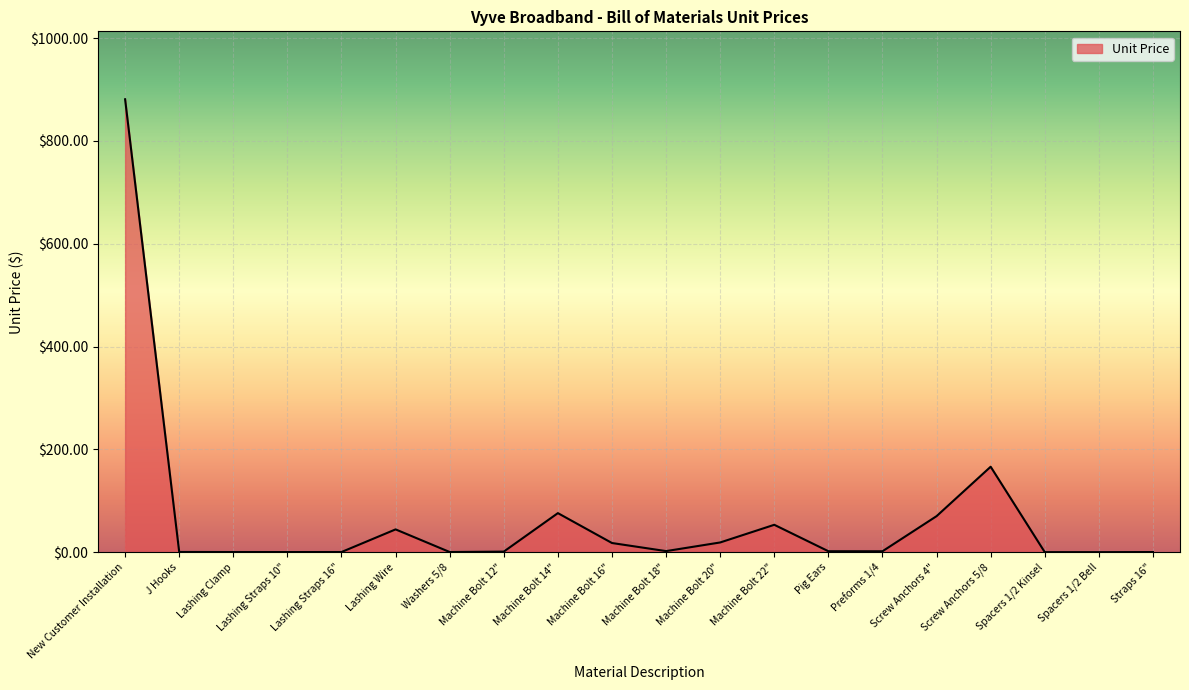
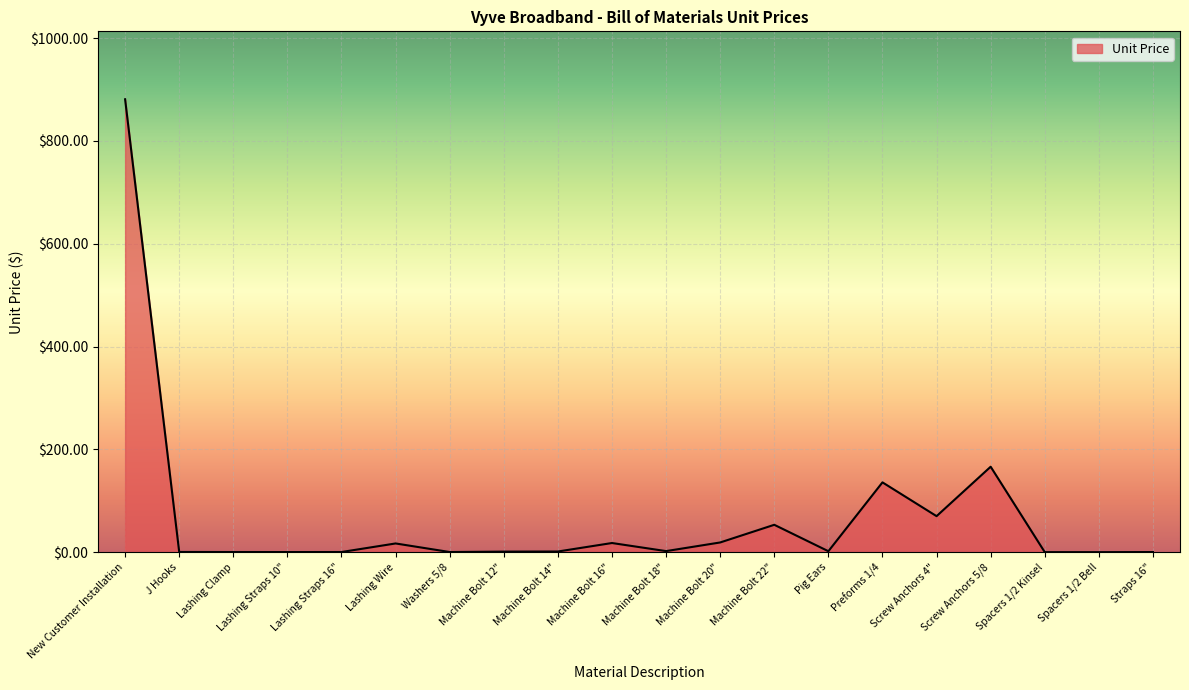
Lashing Wire: $40 -> $20
Machine Bolt 14": $80 -> $0
Preforms 1/4: $0 -> $140
